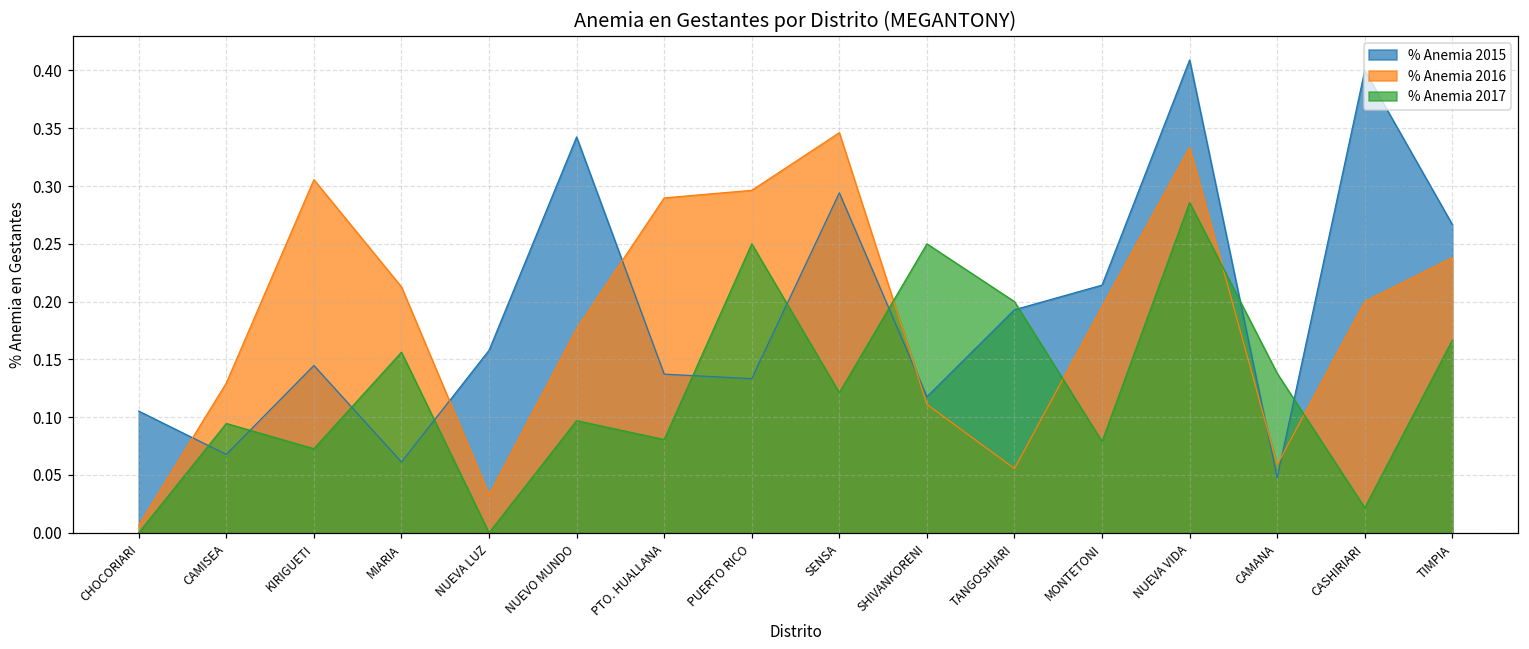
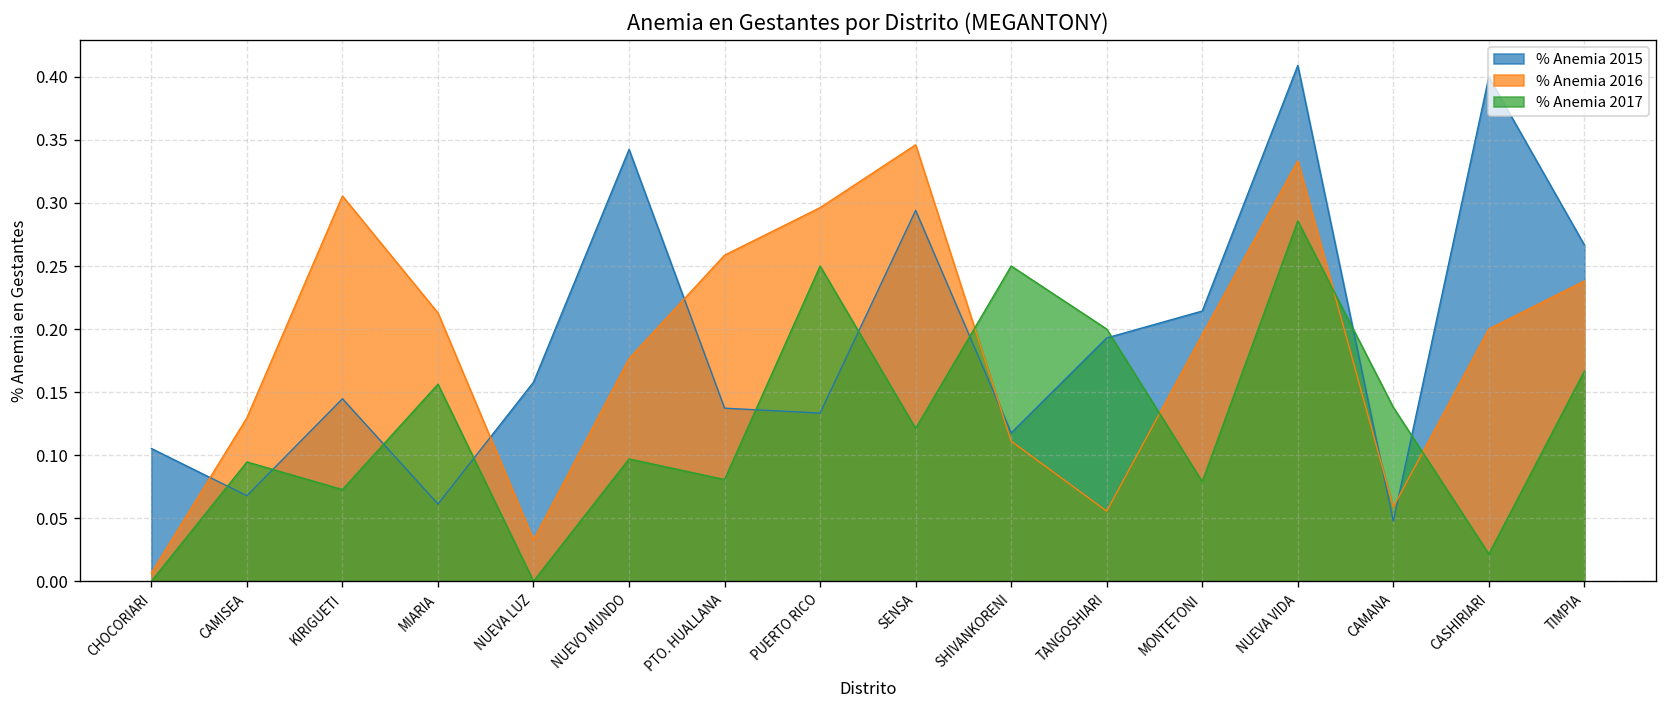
% Anemia 2016, PTO. HUALLANA: 0.290 -> 0.259
